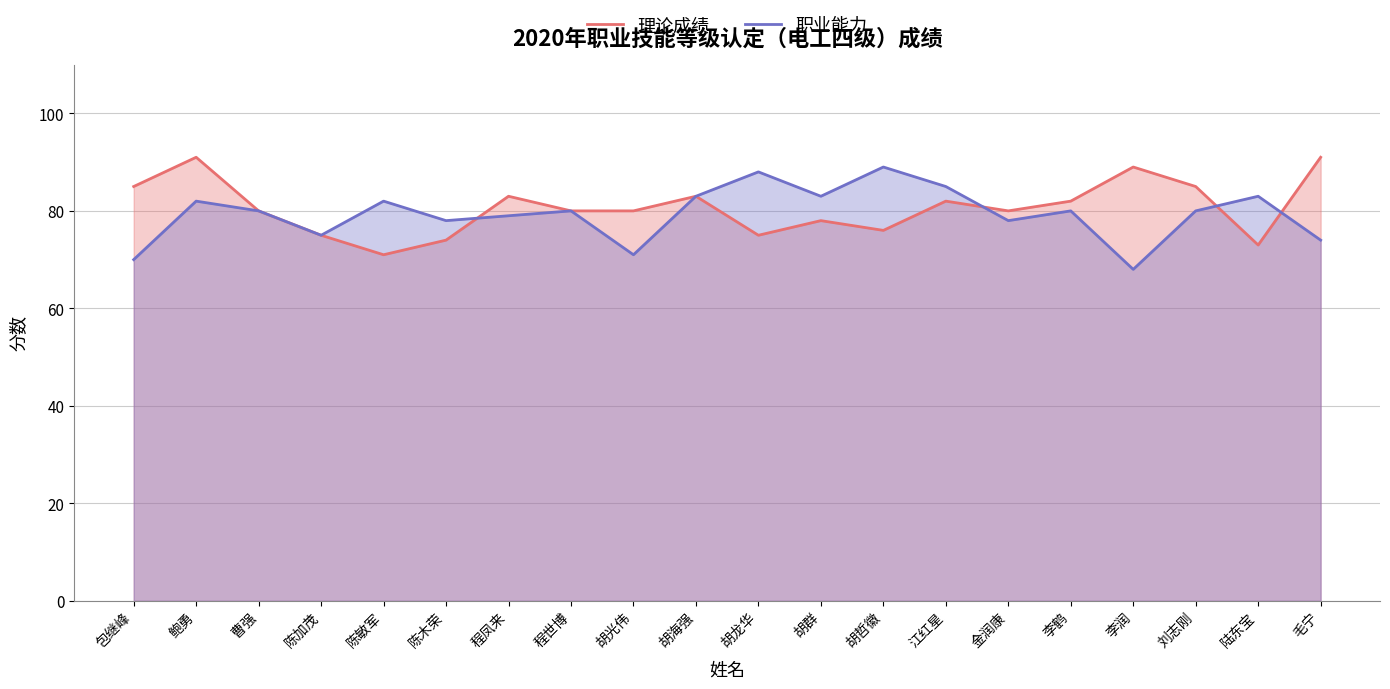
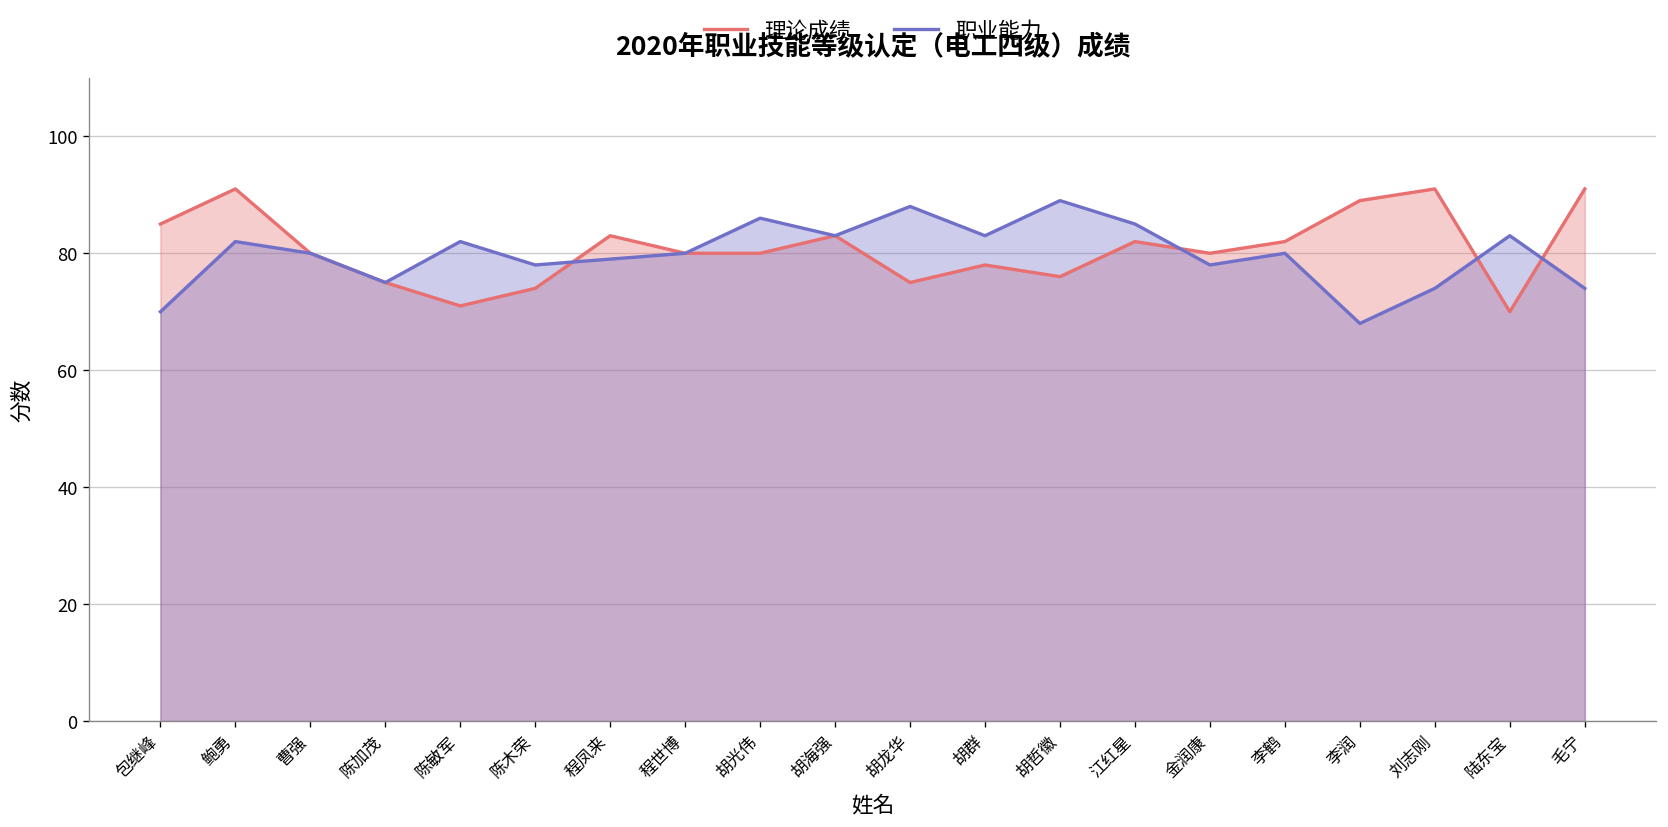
职业能力, 胡光伟: 71 -> 86
理论成绩, 刘志刚: 85 -> 91
职业能力, 刘志刚: 80 -> 74
理论成绩, 陆东宝: 73 -> 70
